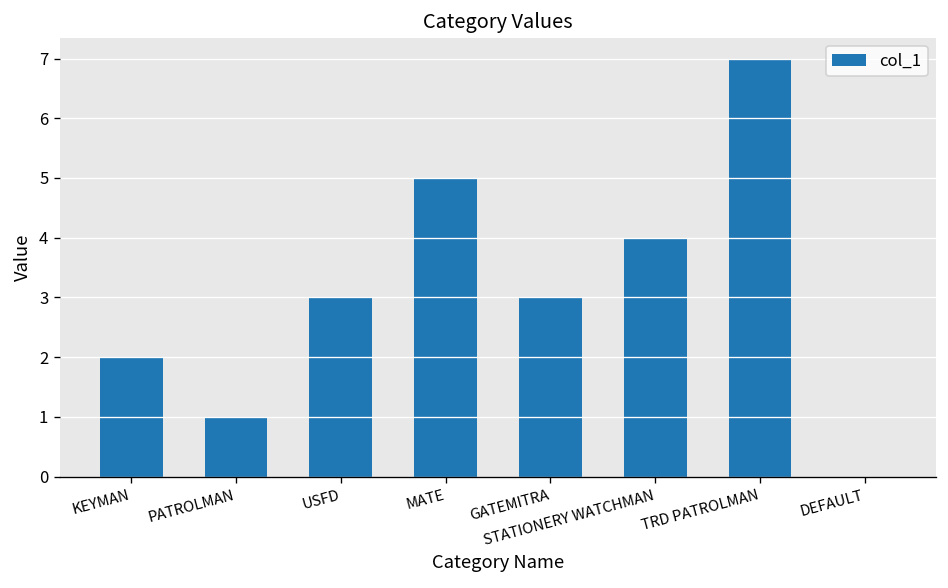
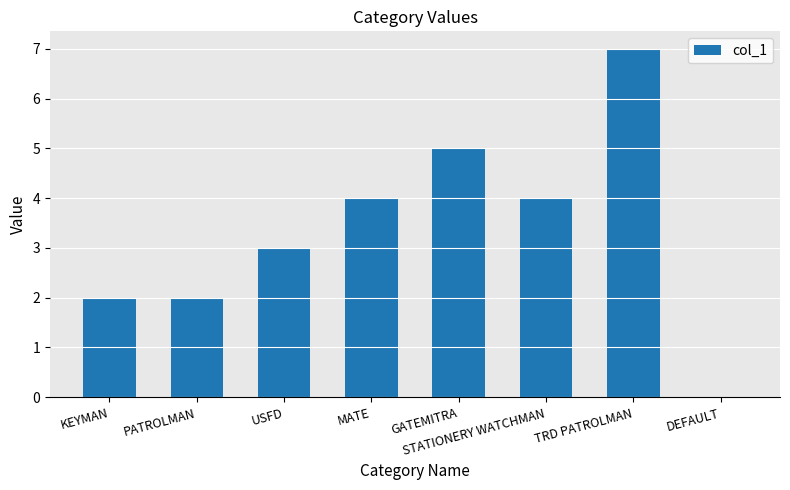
PATROLMAN: 1 -> 2
MATE: 5 -> 4
GATEMITRA: 3 -> 5
